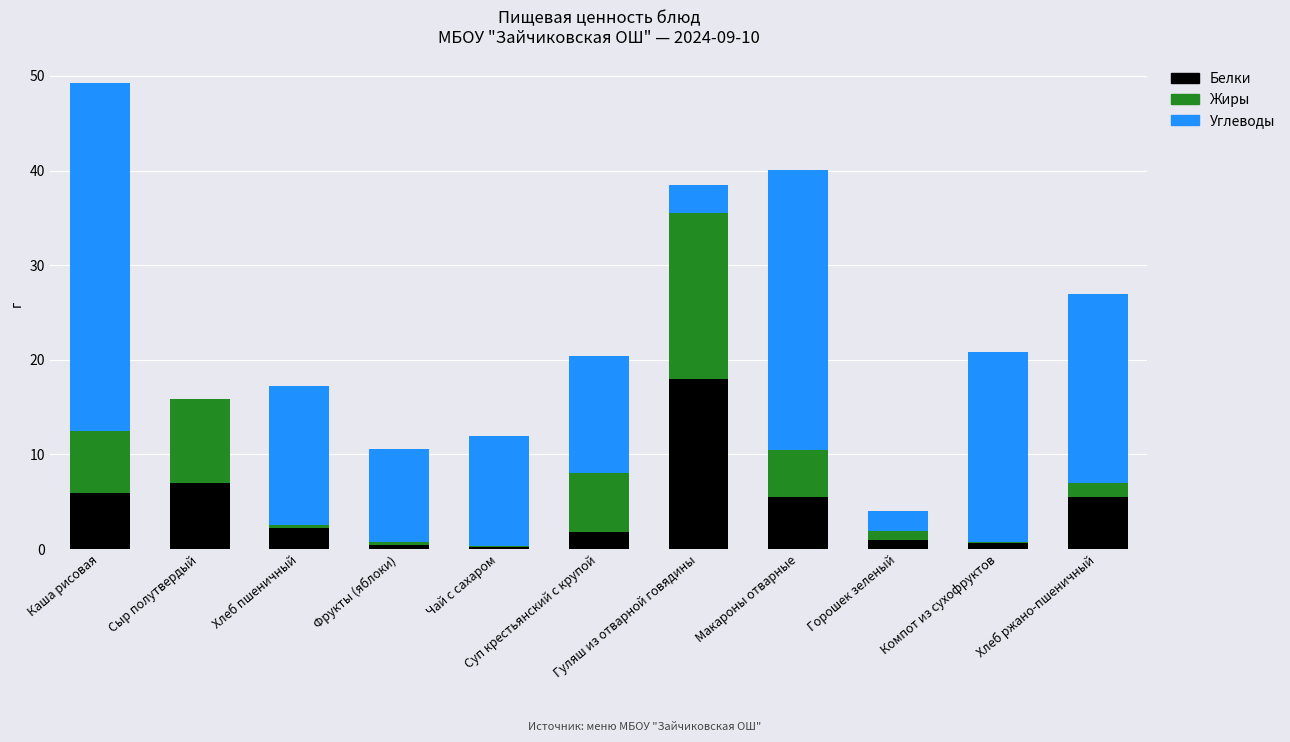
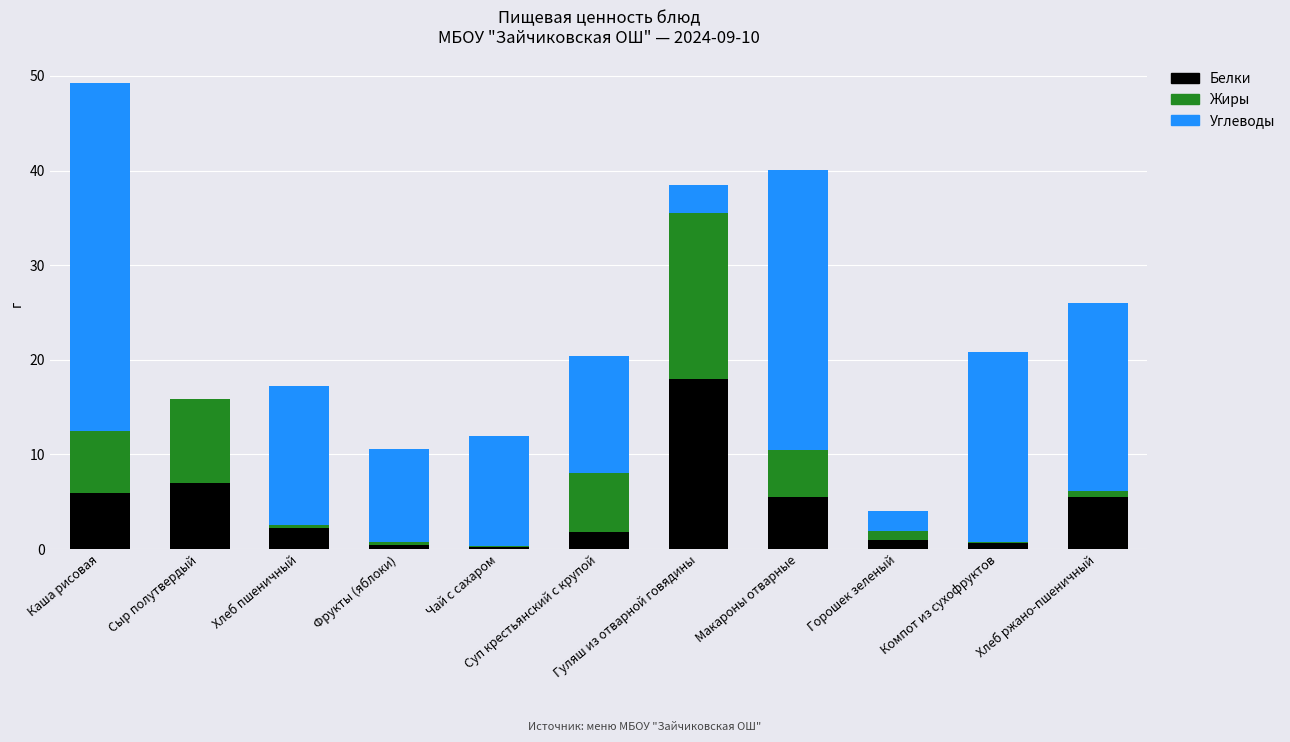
Жиры, Хлеб ржано-пшеничный: 2 -> 1
